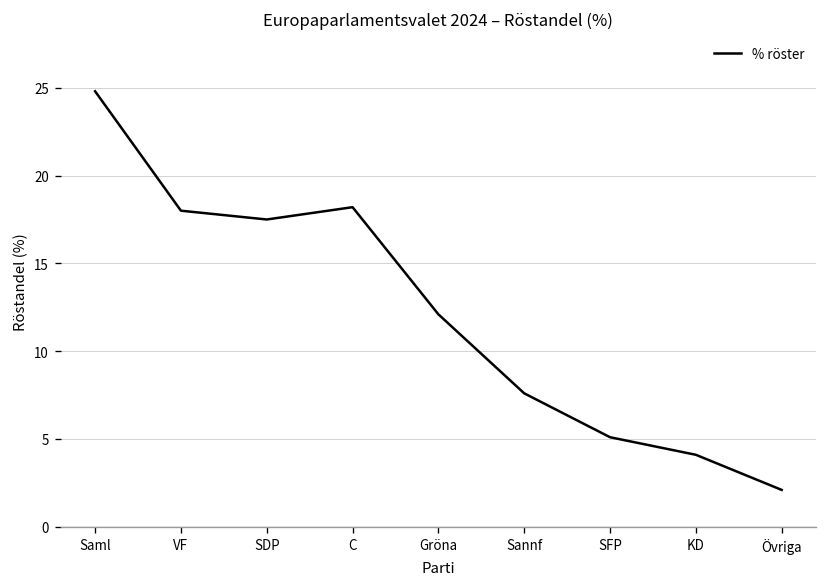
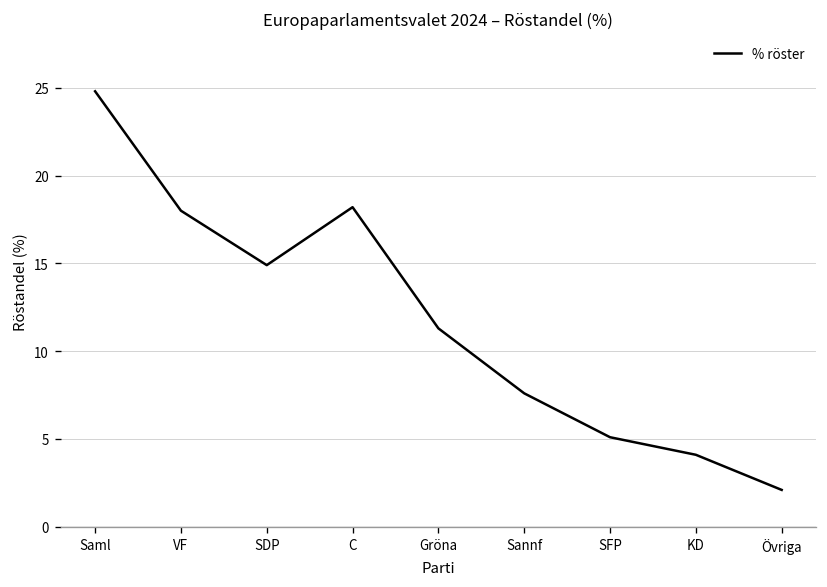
SDP: 17.5 -> 14.9
Gröna: 12.1 -> 11.3
